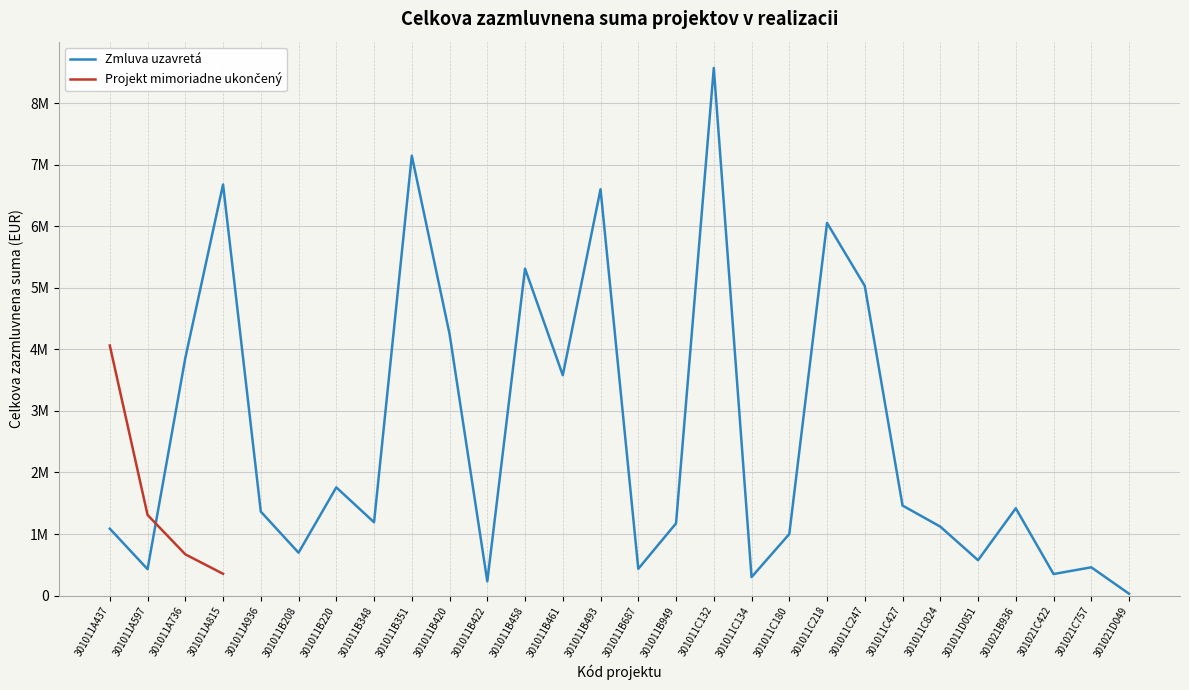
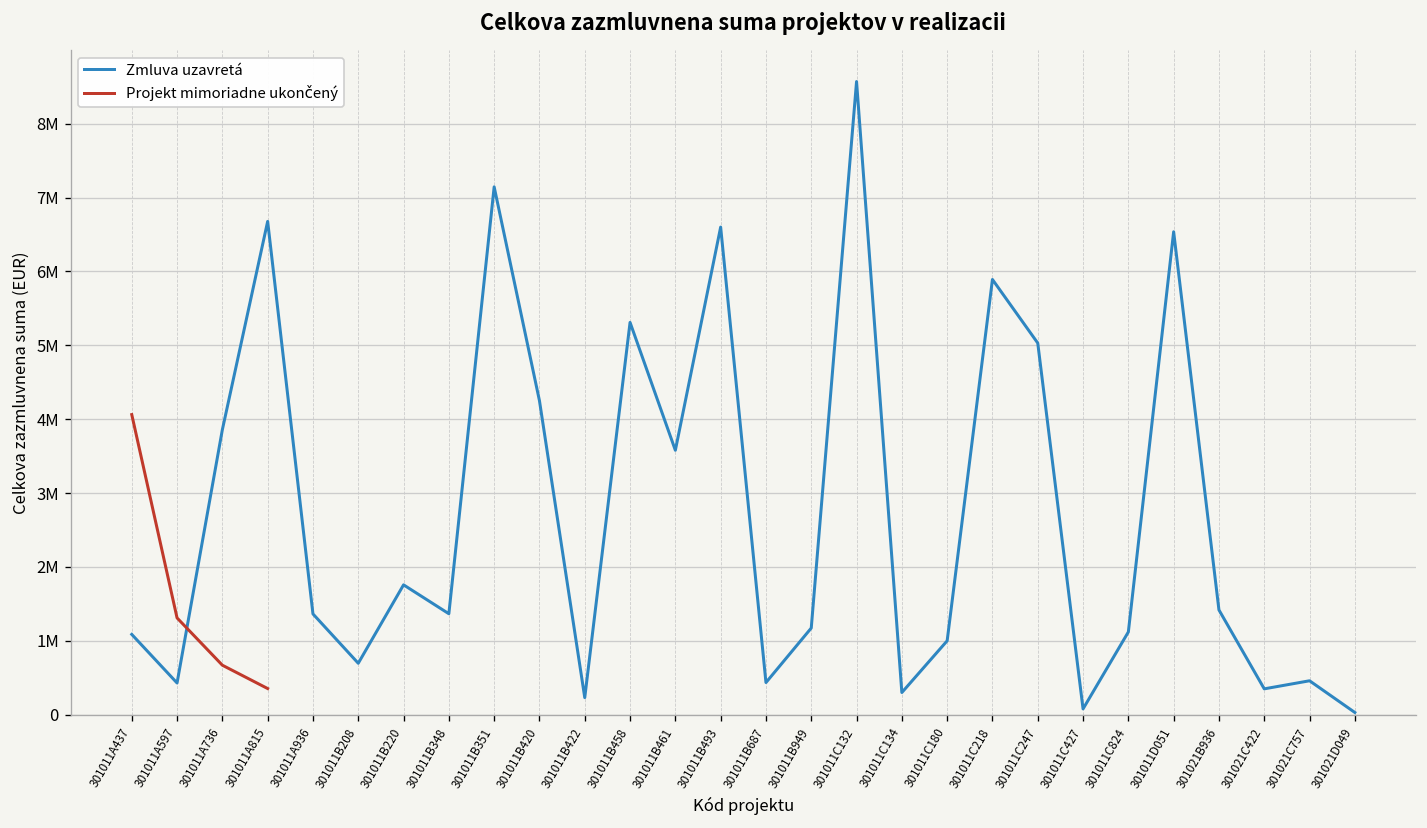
Zmluva uzavretá, 301011B348: 1200000 -> 1400000
Zmluva uzavretá, 301011C218: 6100000 -> 5900000
Zmluva uzavretá, 301011C427: 1500000 -> 100000
Zmluva uzavretá, 301011D051: 600000 -> 6500000
